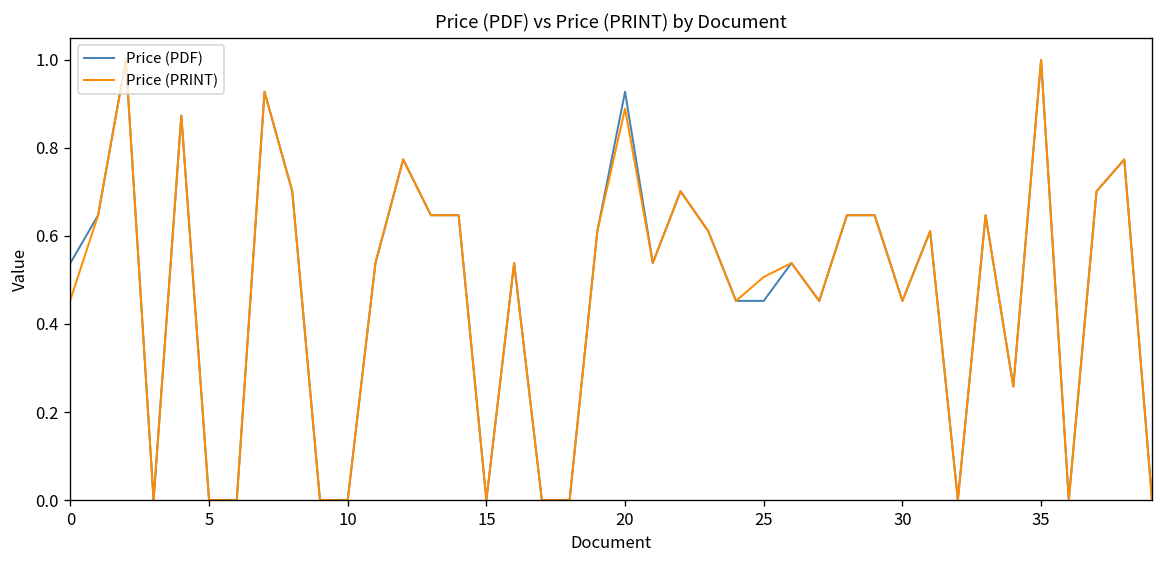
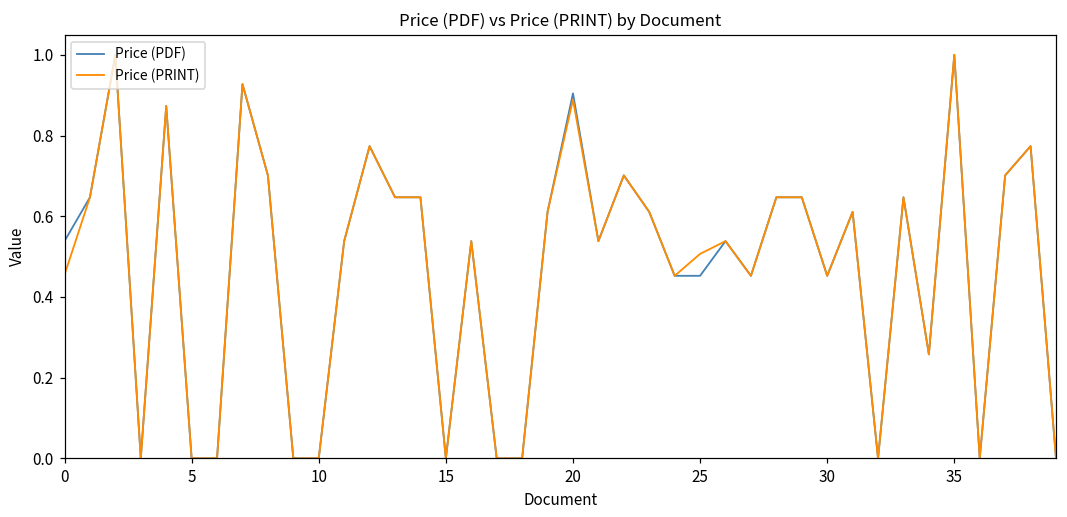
Price (PDF), 20: 0.93 -> 0.90
